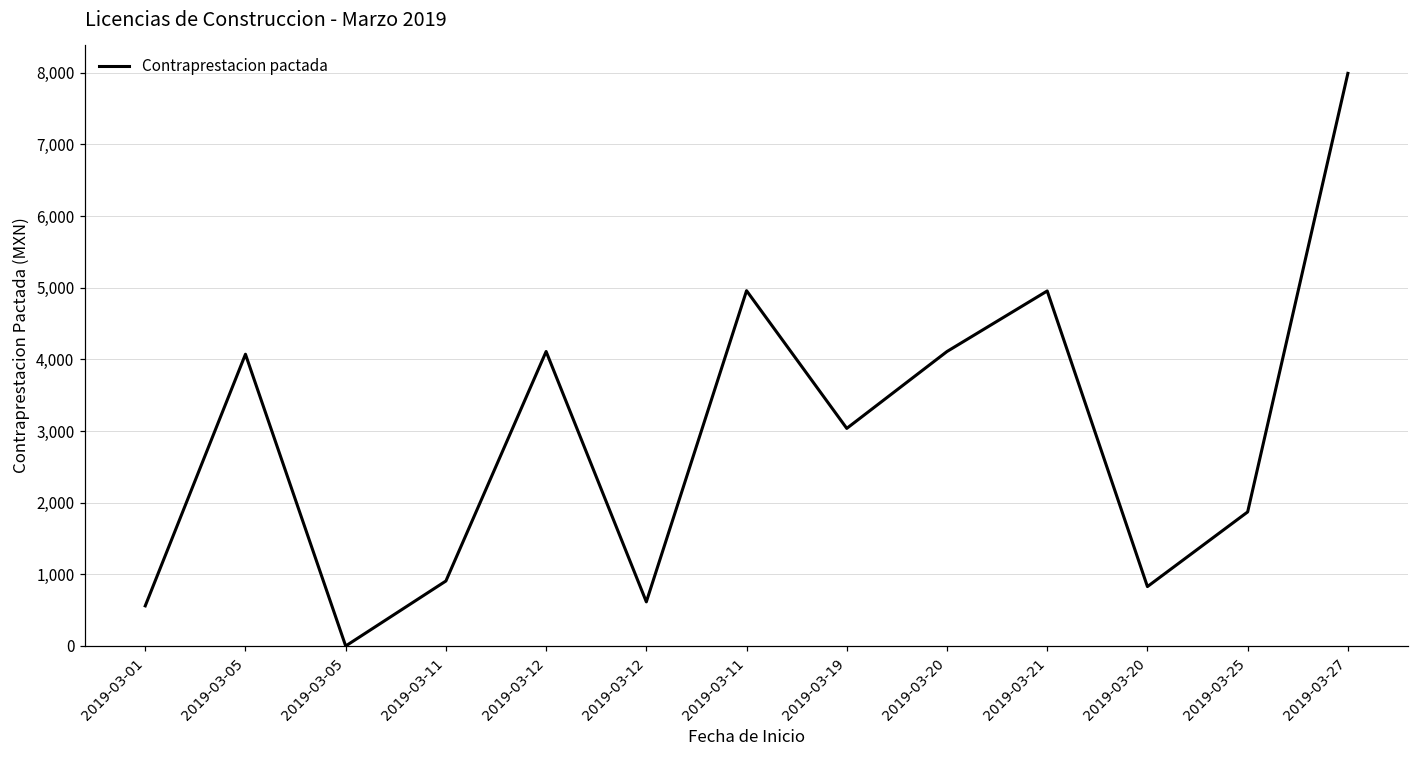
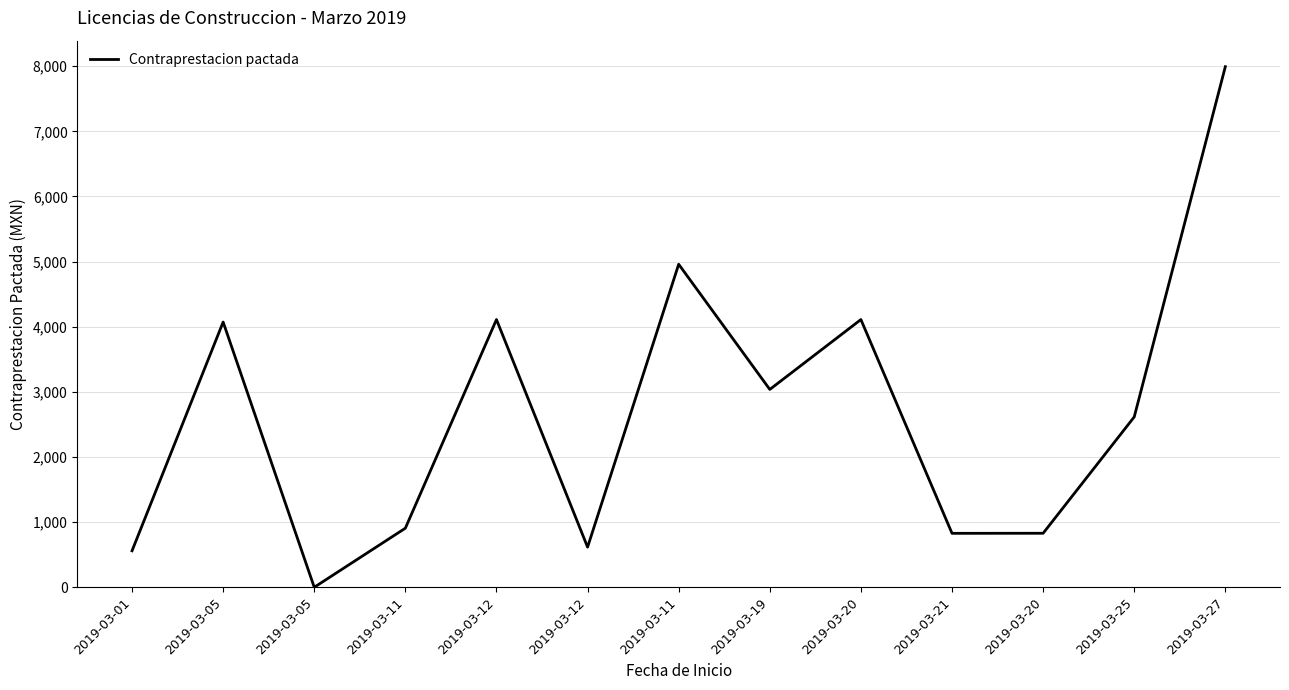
2019-03-21: 5,000 -> 800
2019-03-25: 1,900 -> 2,600
